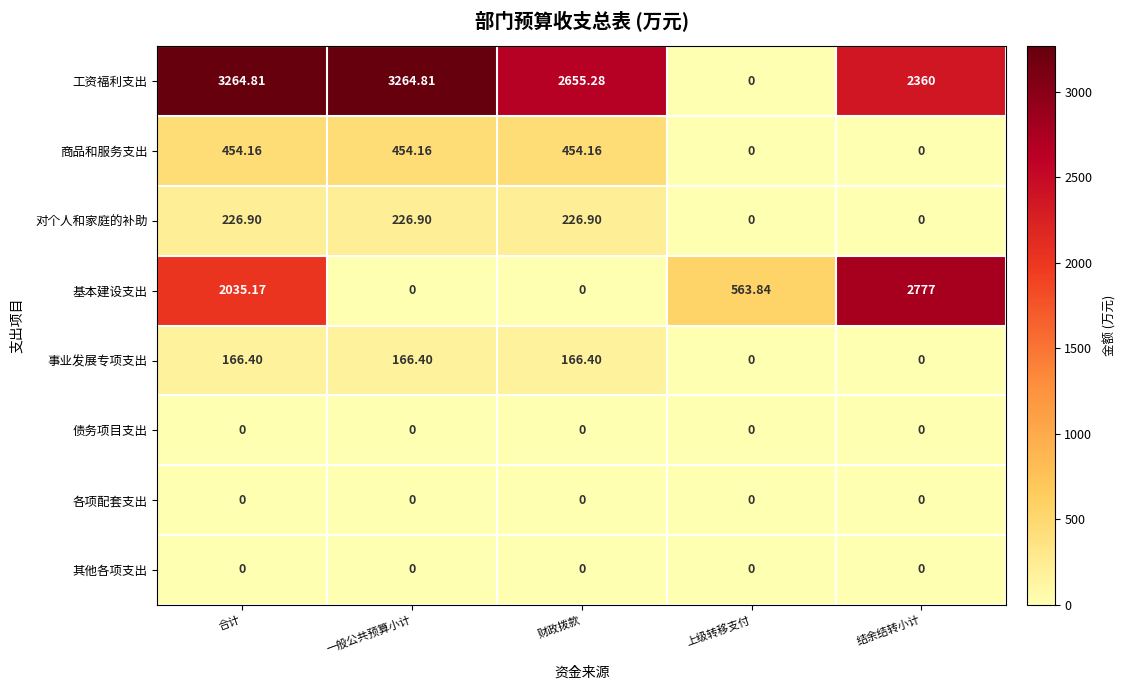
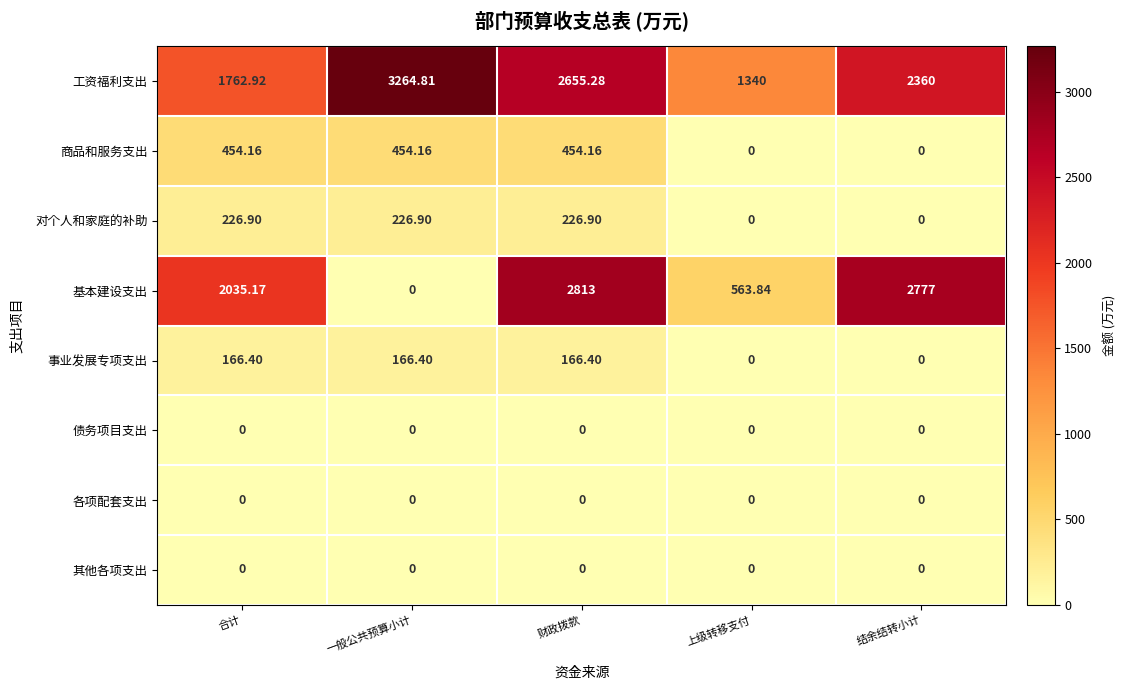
工资福利支出, 合计: 3264.81 -> 1762.92
工资福利支出, 上级转移支付: 0 -> 1340
基本建设支出, 财政拨款: 0 -> 2813
